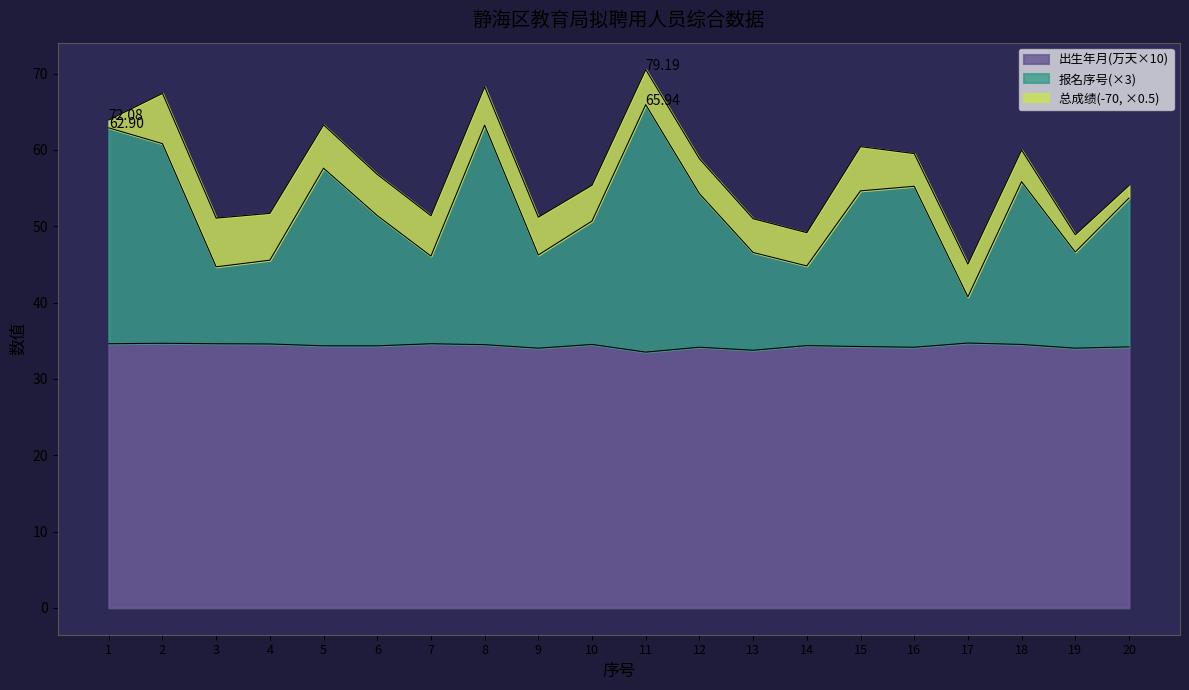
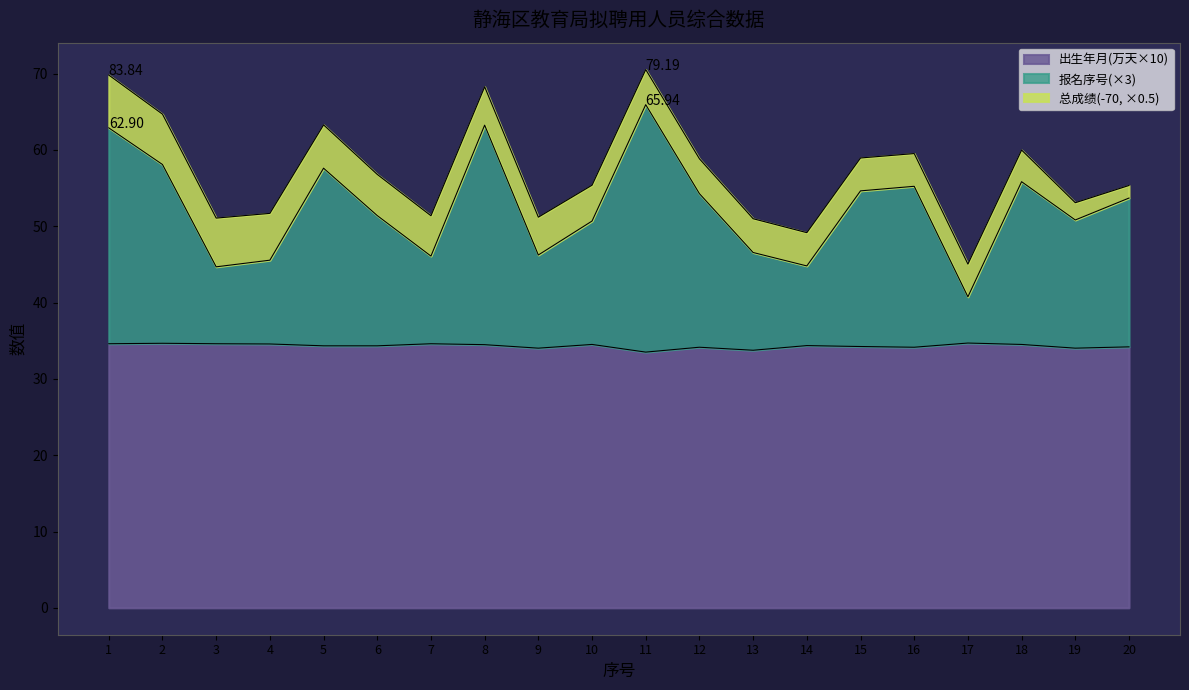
总成绩(-70, ×0.5), 1: 72.08 -> 83.84
报名序号(×3), 2: 26 -> 23
总成绩(-70, ×0.5), 15: 6 -> 4
报名序号(×3), 19: 13 -> 17
